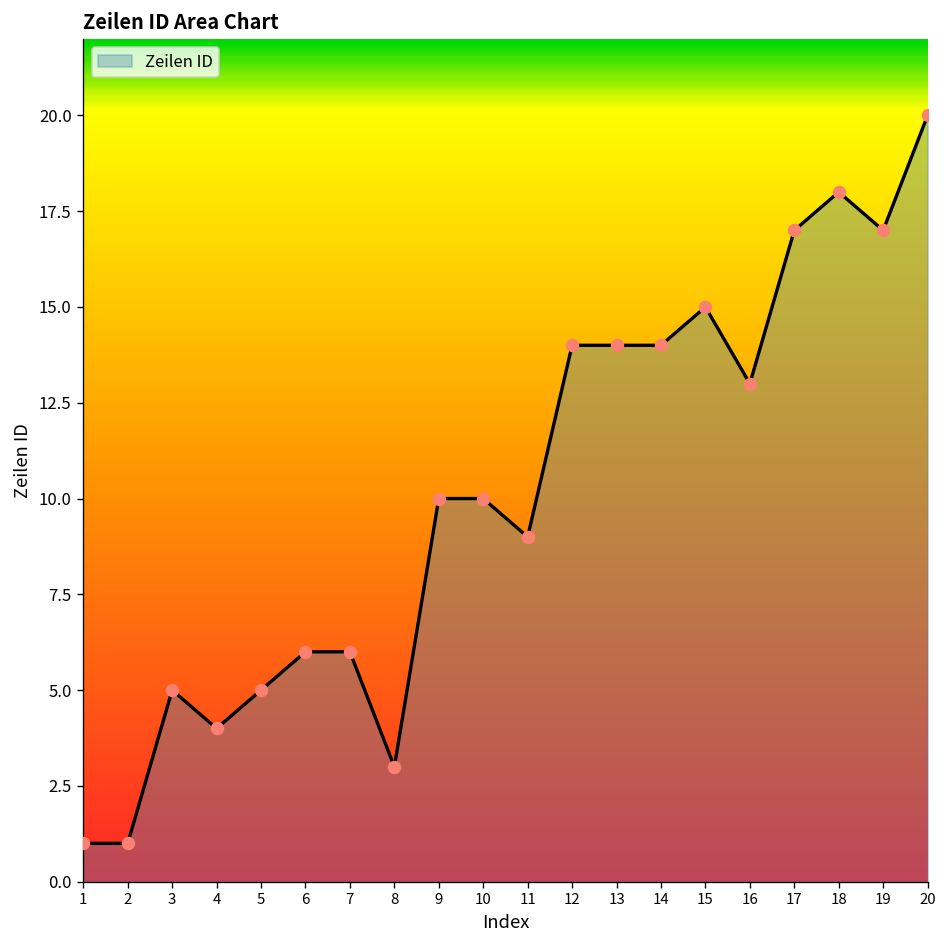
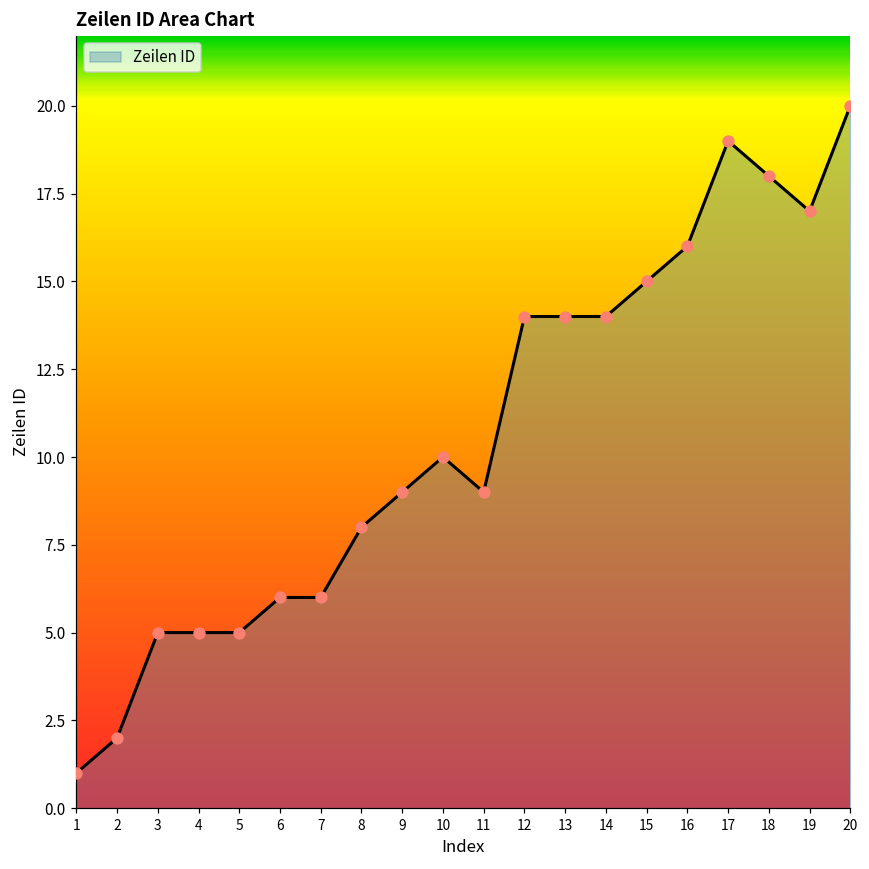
2: 1 -> 2
4: 4 -> 5
8: 3 -> 8
9: 10 -> 9
16: 13 -> 16
17: 17 -> 19
